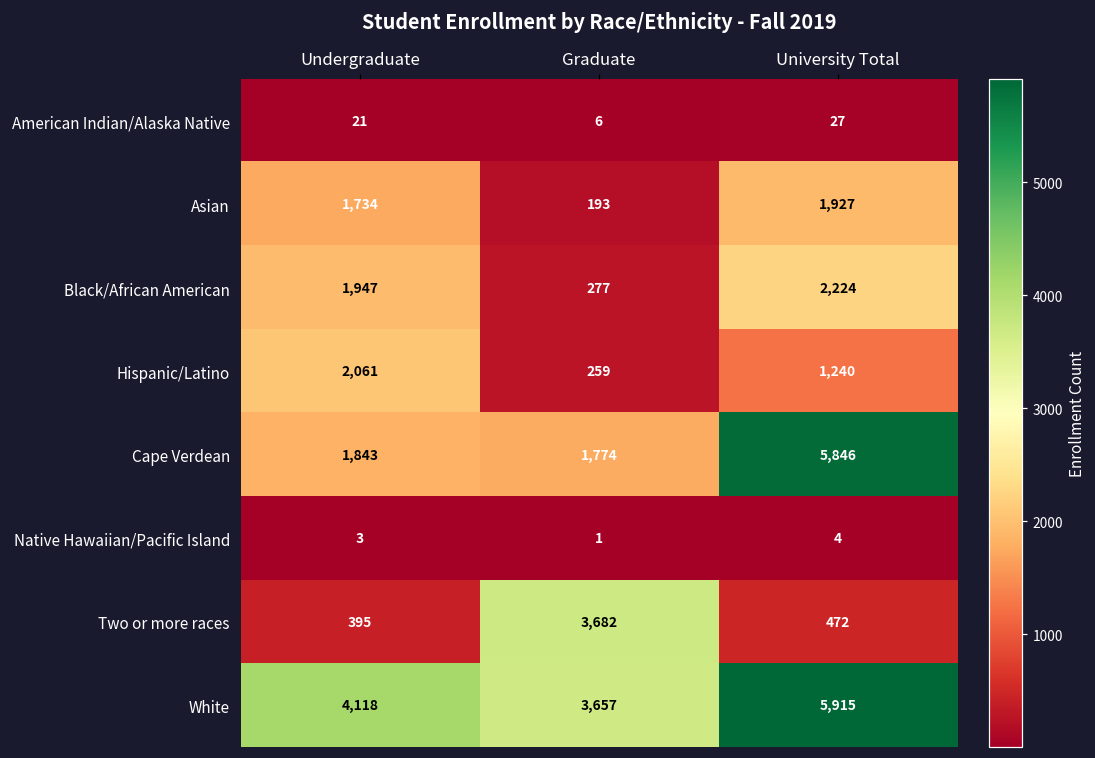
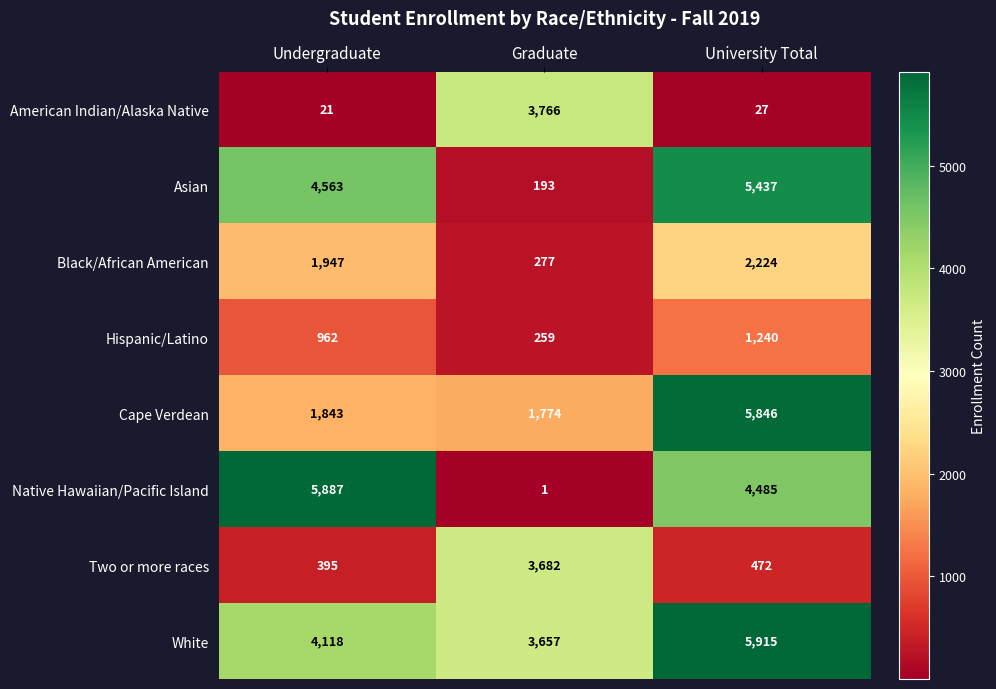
American Indian/Alaska Native, Graduate: 6 -> 3,766
Asian, Undergraduate: 1,734 -> 4,563
Asian, University Total: 1,927 -> 5,437
Hispanic/Latino, Undergraduate: 2,061 -> 962
Native Hawaiian/Pacific Island, Undergraduate: 3 -> 5,887
Native Hawaiian/Pacific Island, University Total: 4 -> 4,485
